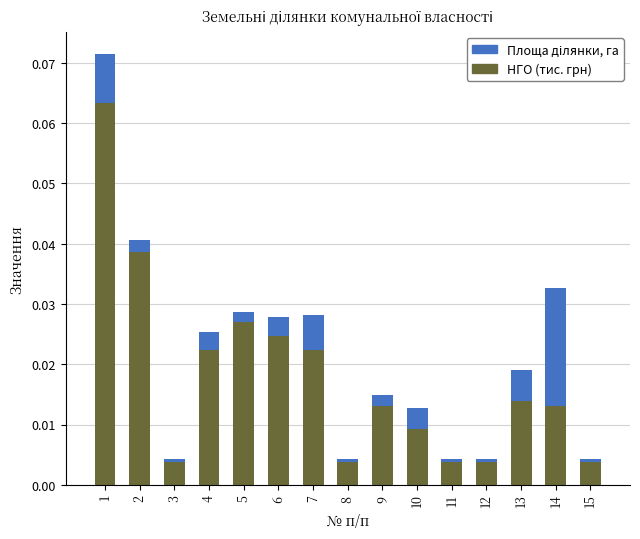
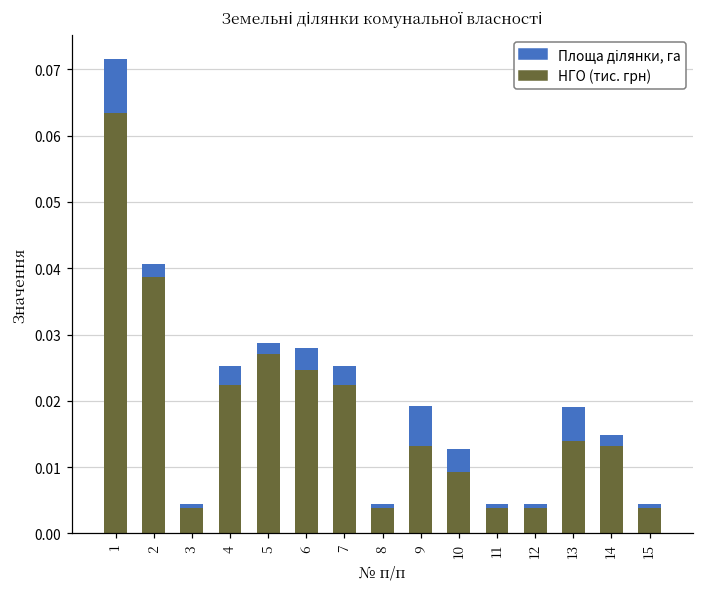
Площа ділянки, га, 7: 0.006 -> 0.003
Площа ділянки, га, 9: 0.002 -> 0.006
Площа ділянки, га, 14: 0.020 -> 0.002
